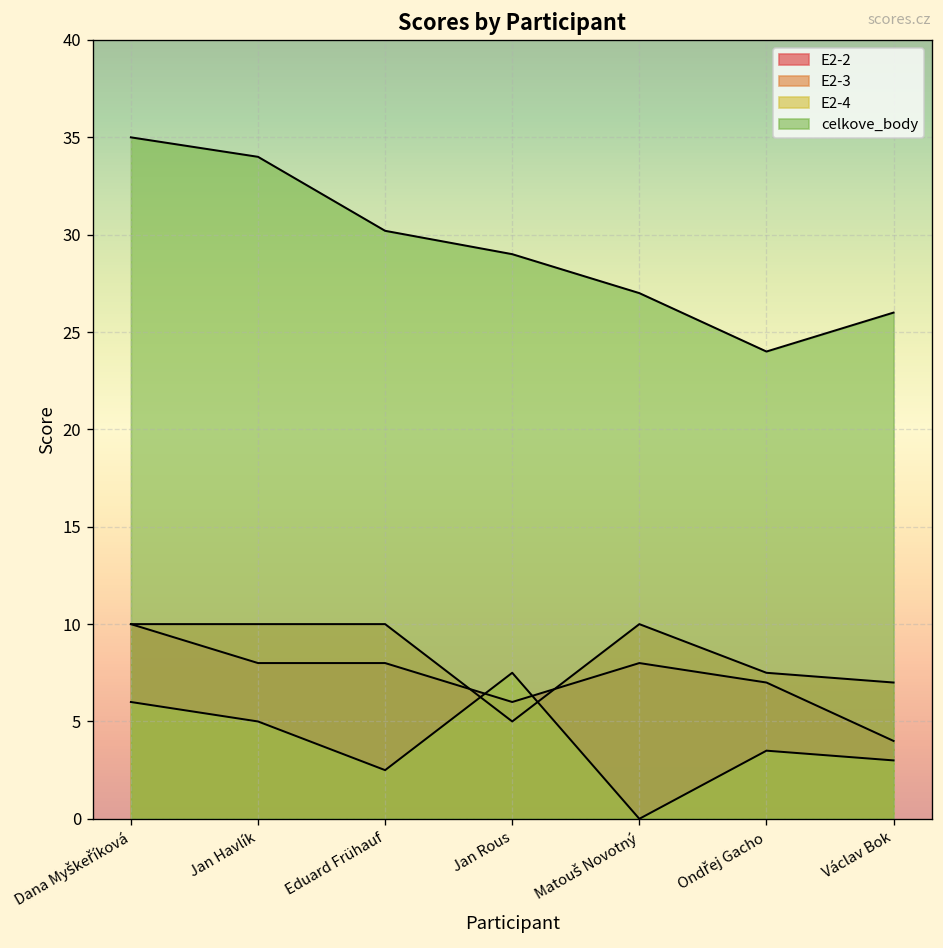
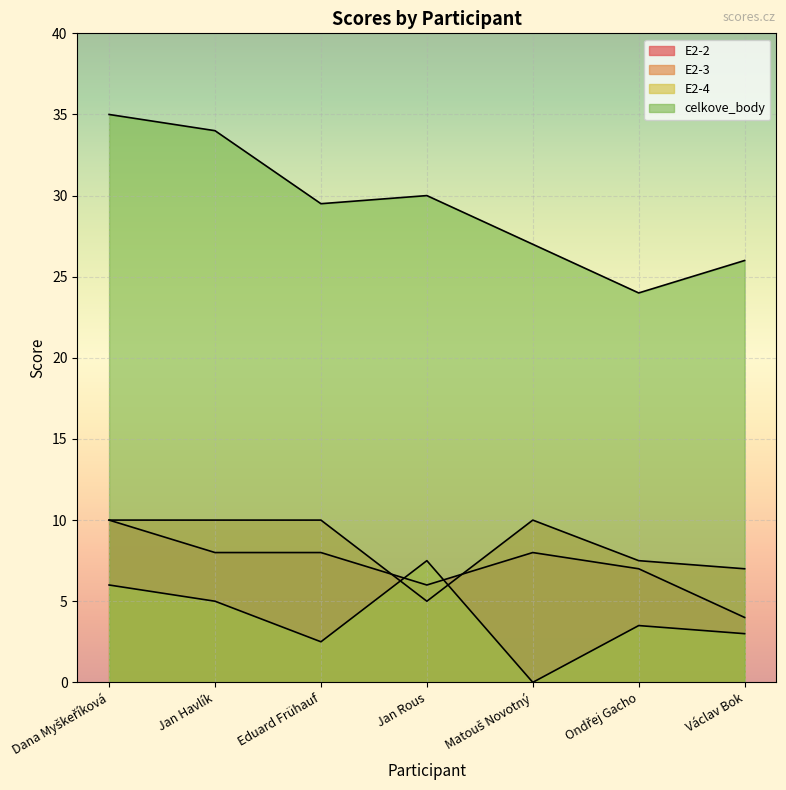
celkove_body, Eduard Frühauf: 30.2 -> 29.5
celkove_body, Jan Rous: 29 -> 30
